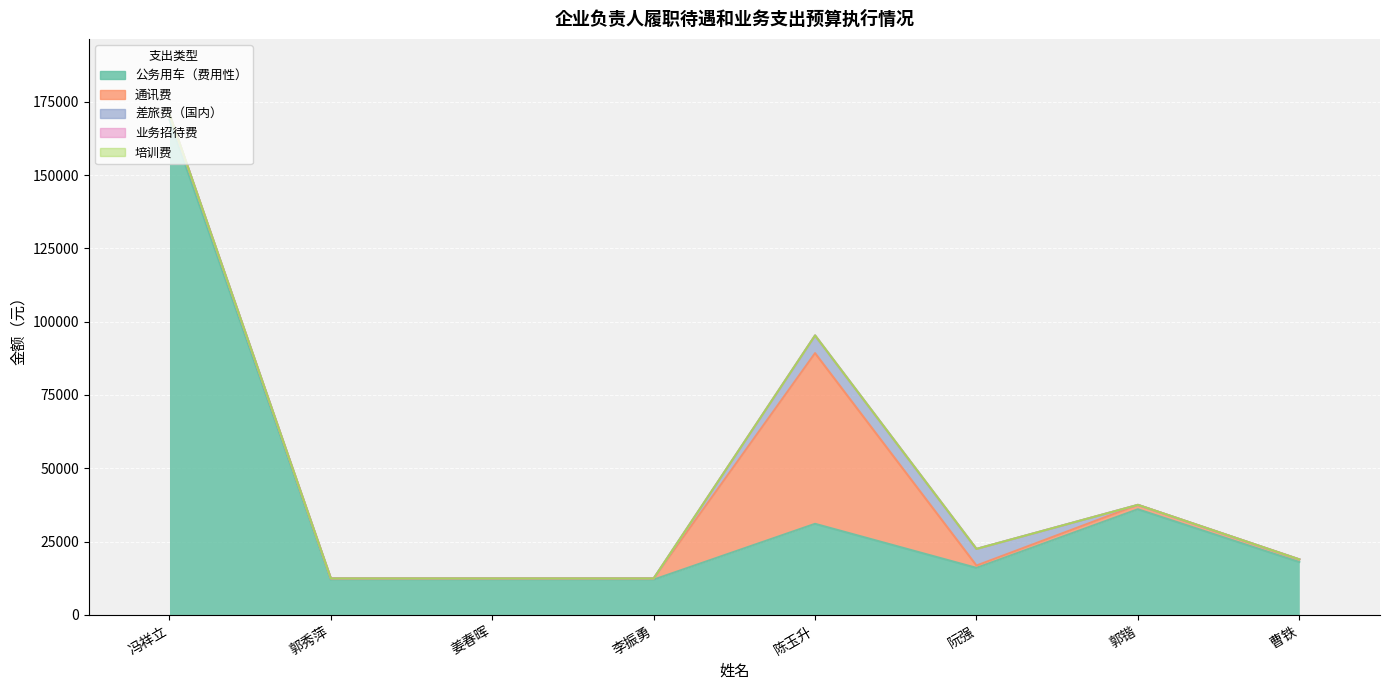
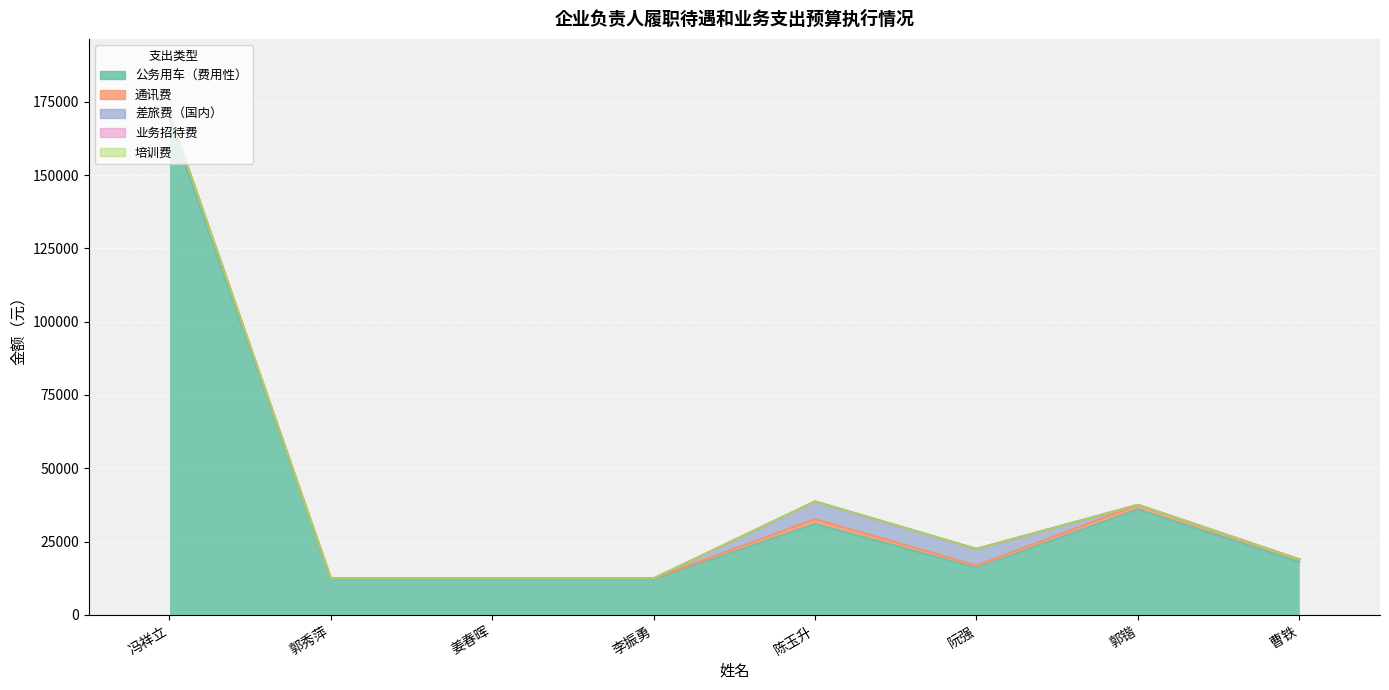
通讯费, 陈玉升: 58000 -> 2000
